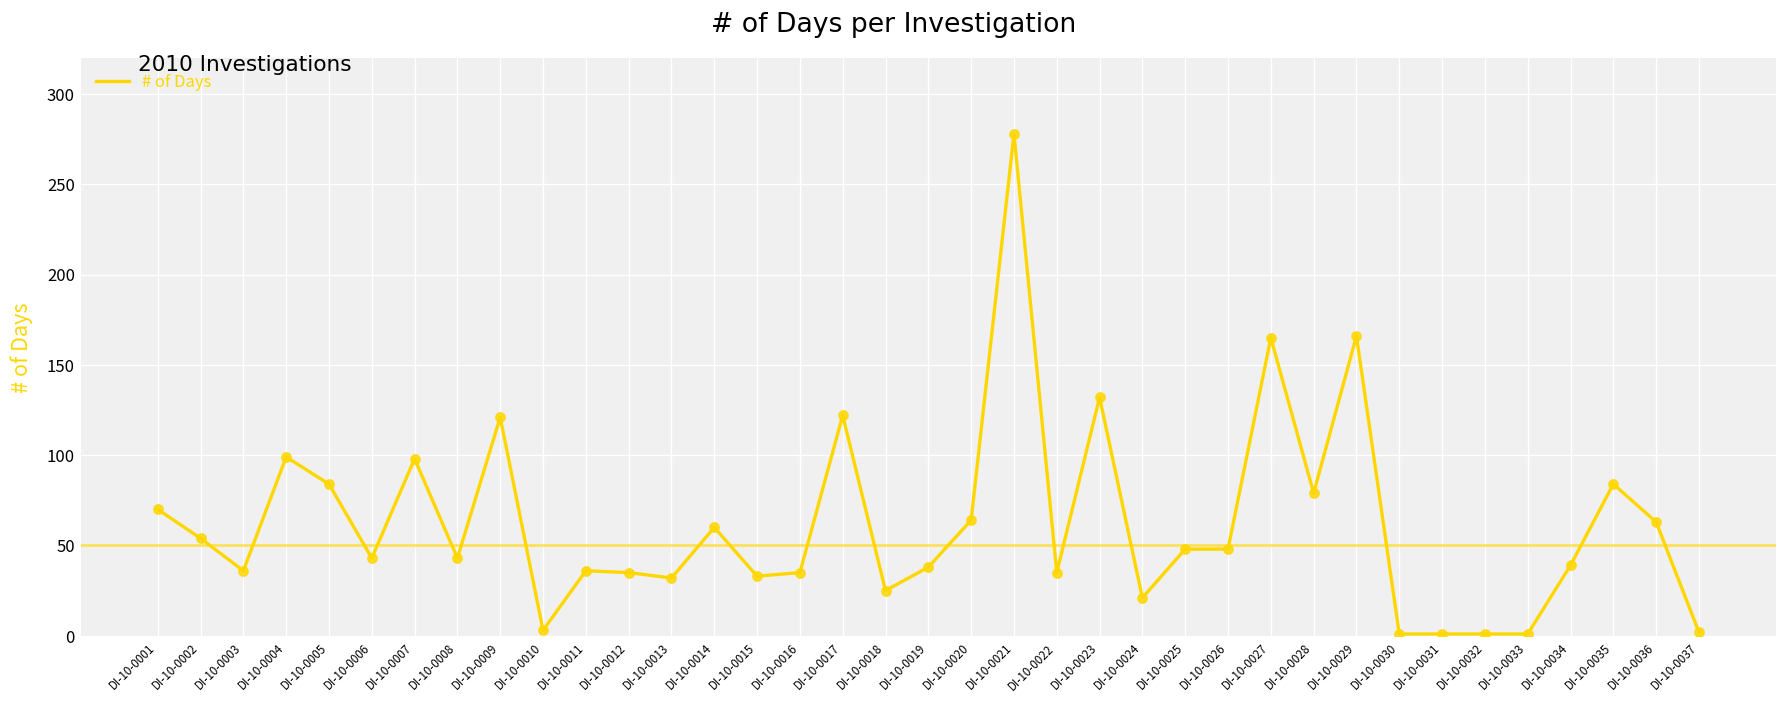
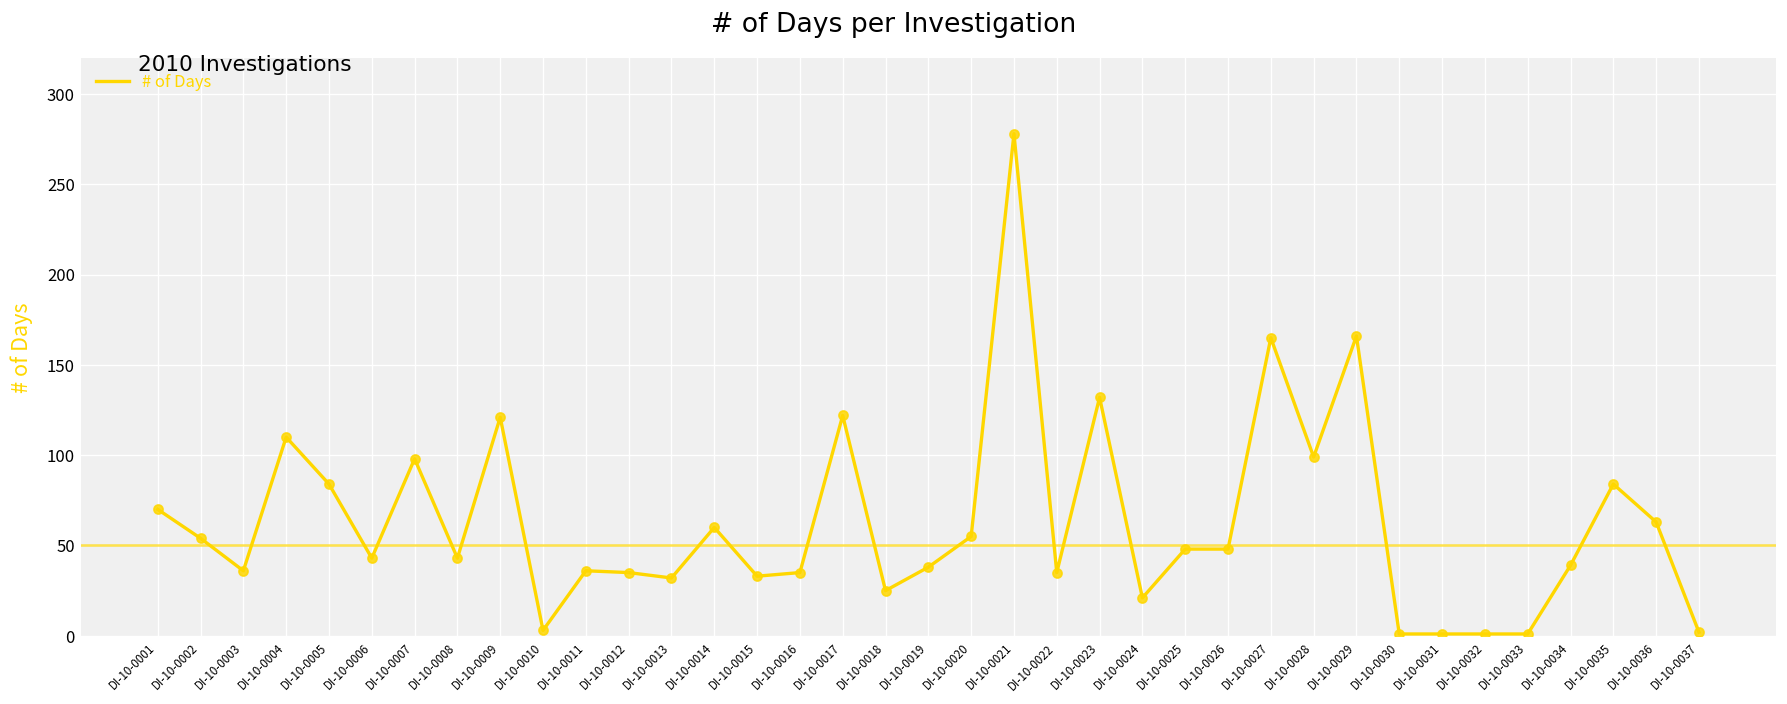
DI-10-0004: 99 -> 110
DI-10-0020: 64 -> 55
DI-10-0028: 79 -> 99
